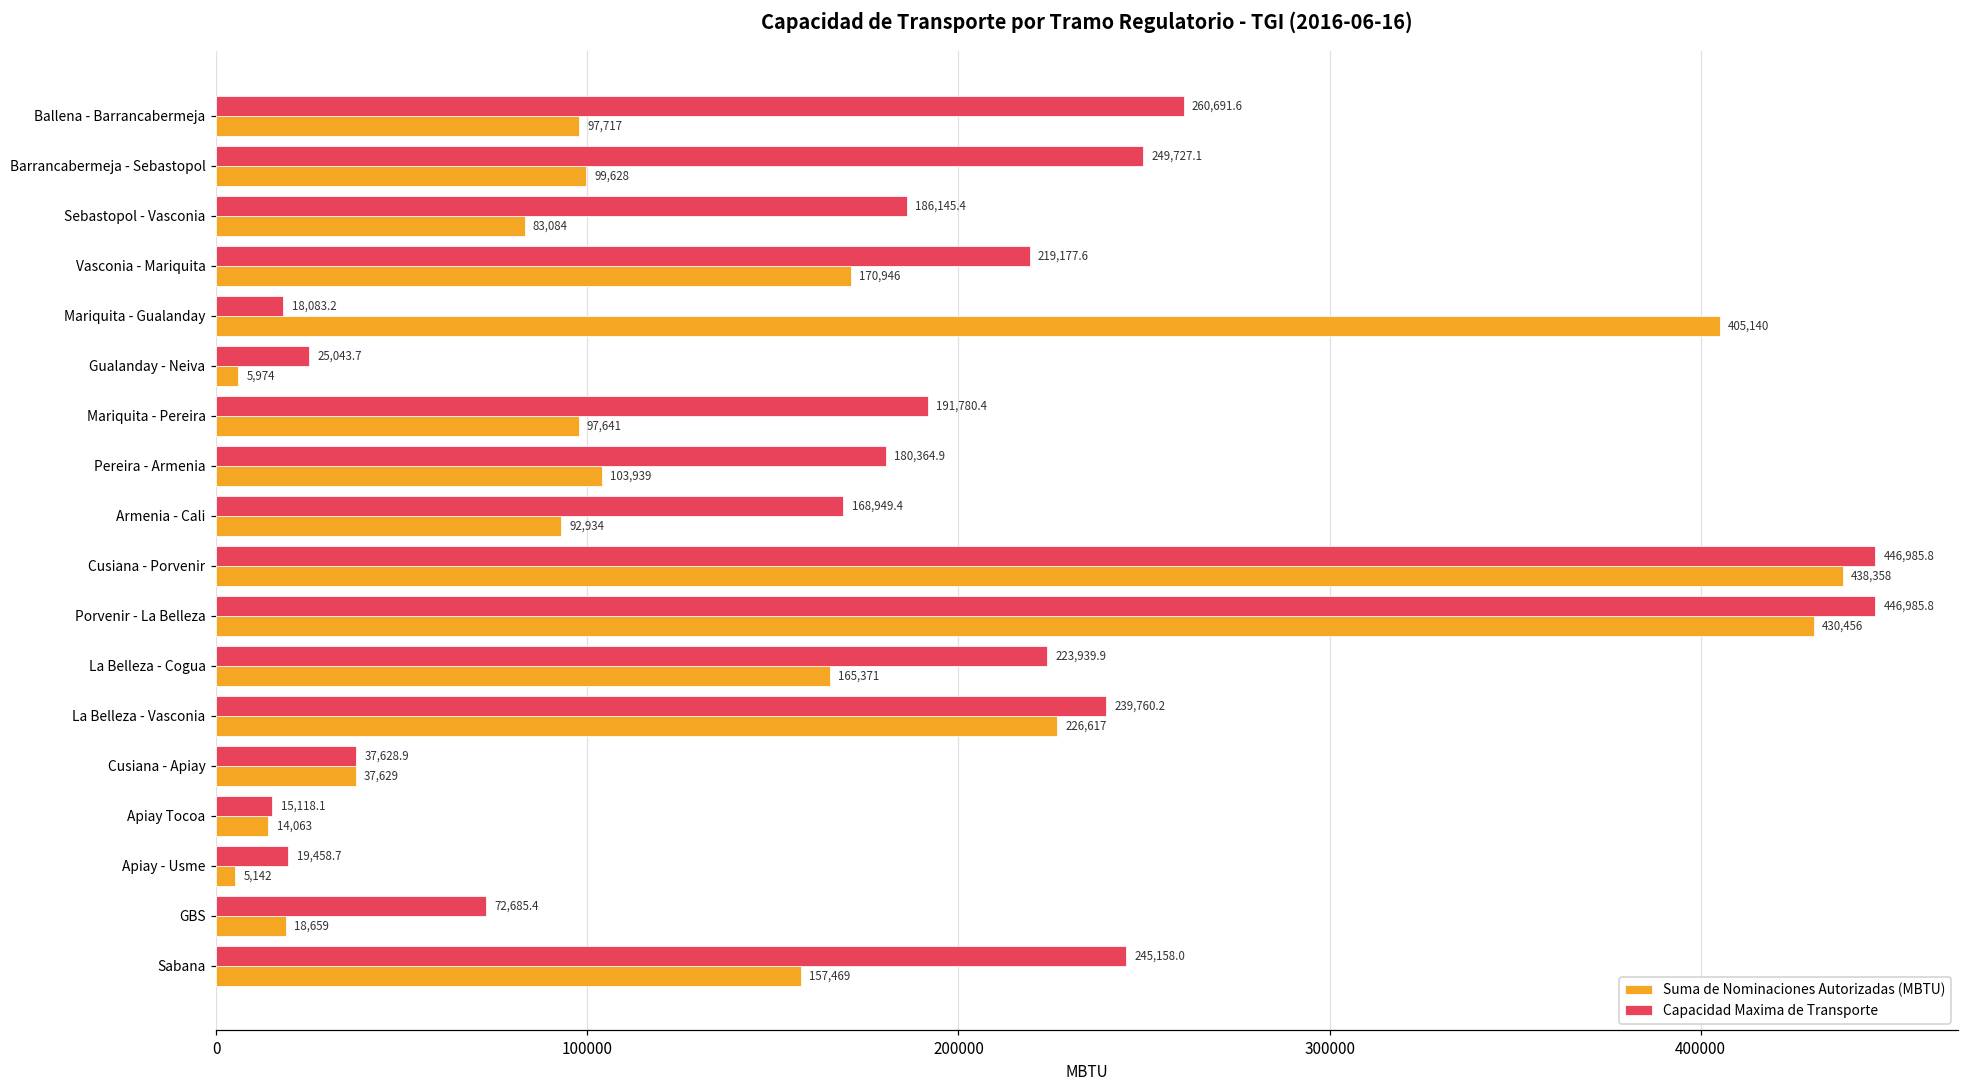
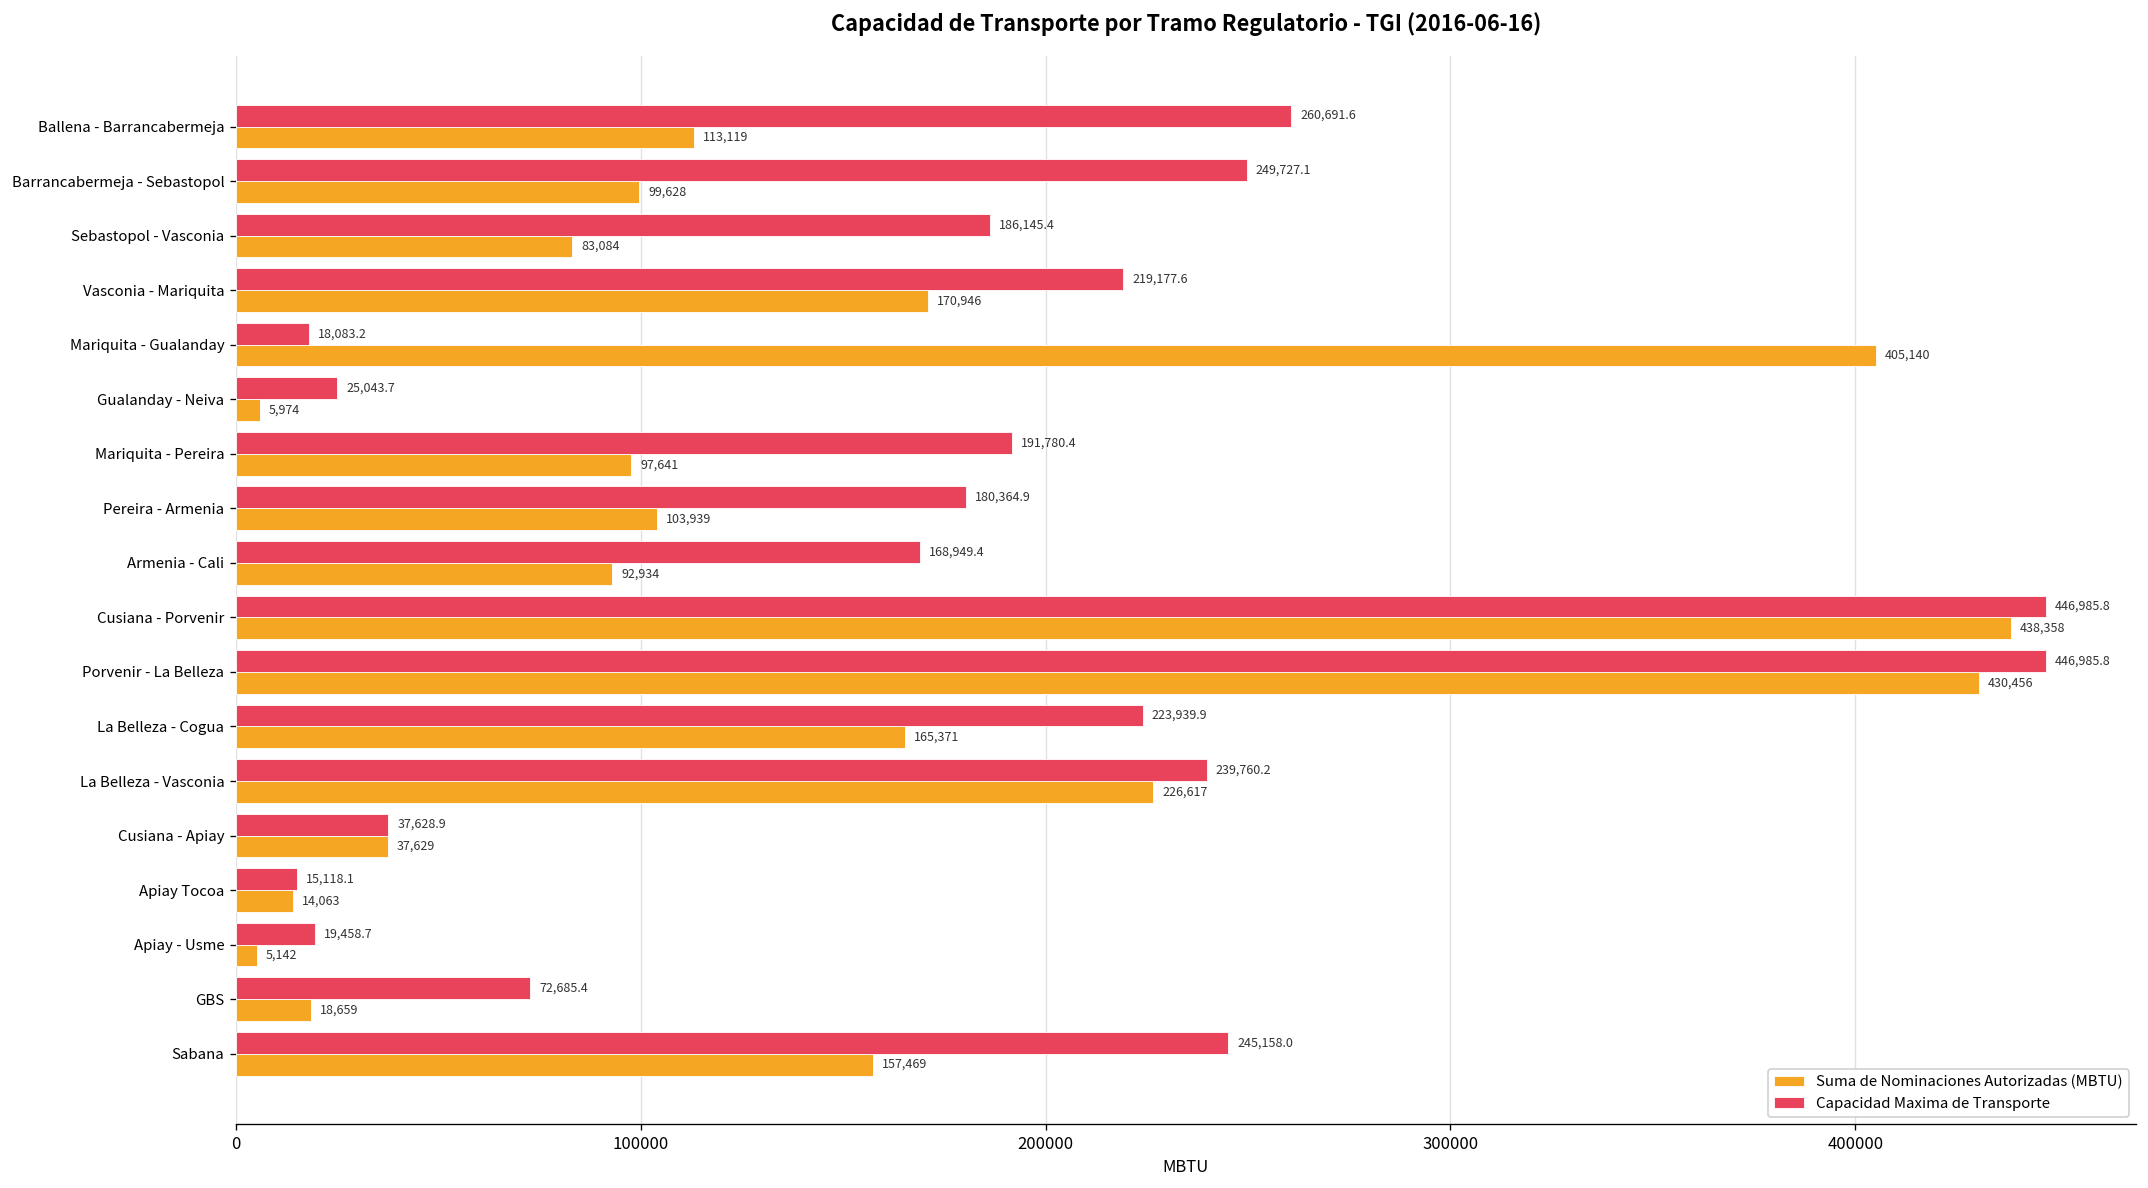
Suma de Nominaciones Autorizadas (MBTU), Ballena - Barrancabermeja: 97,717 -> 113,119
